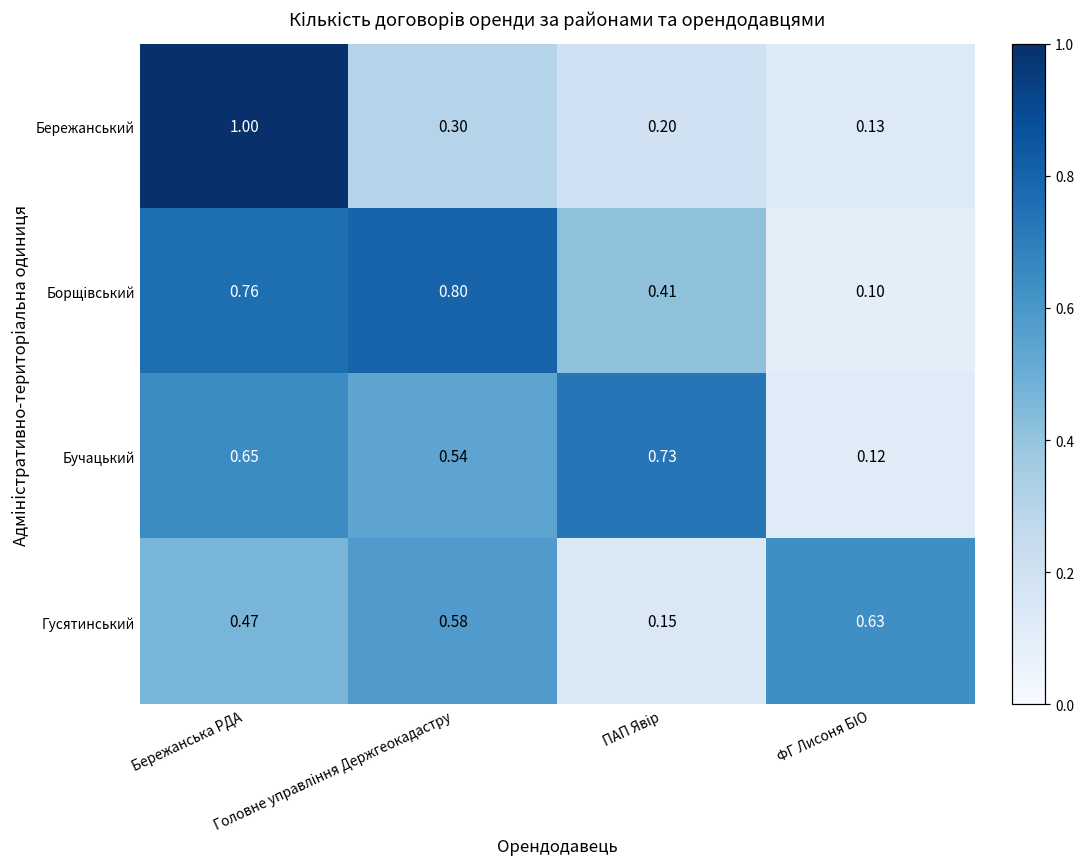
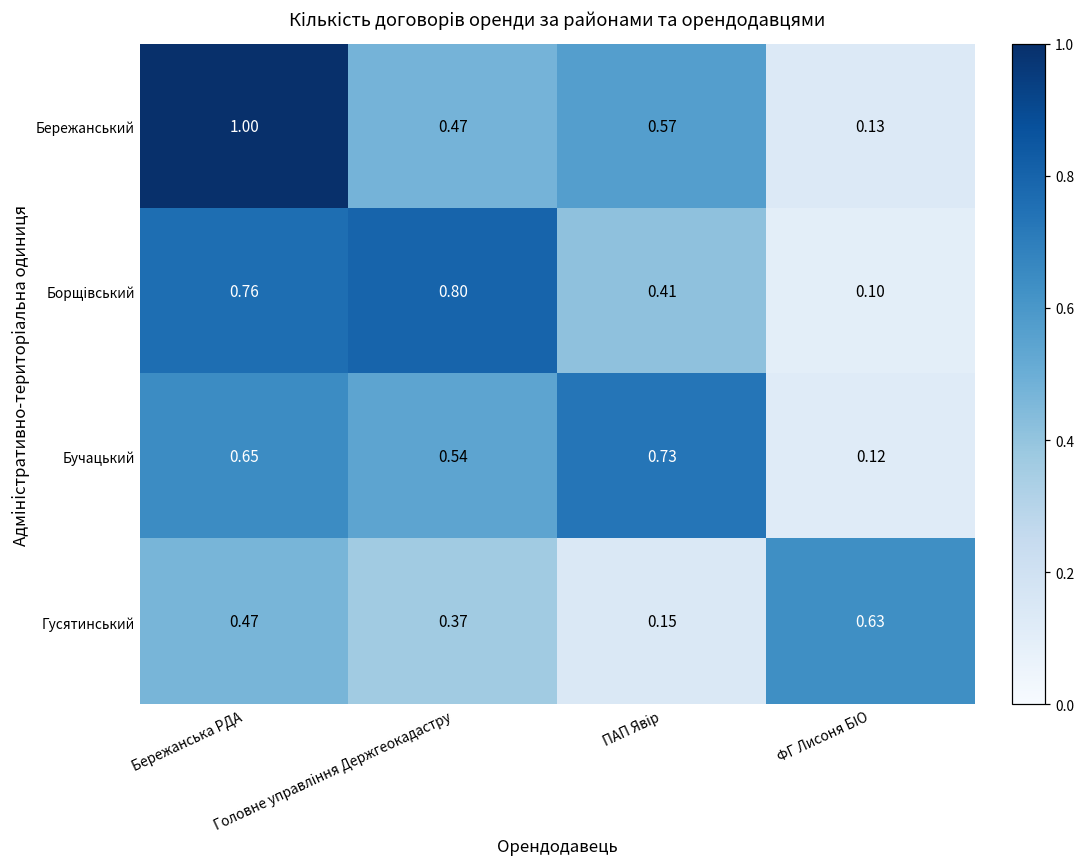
Бережанський, Головне управління Держгеокадастру: 0.30 -> 0.47
Бережанський, ПАП Явір: 0.20 -> 0.57
Гусятинський, Головне управління Держгеокадастру: 0.58 -> 0.37
